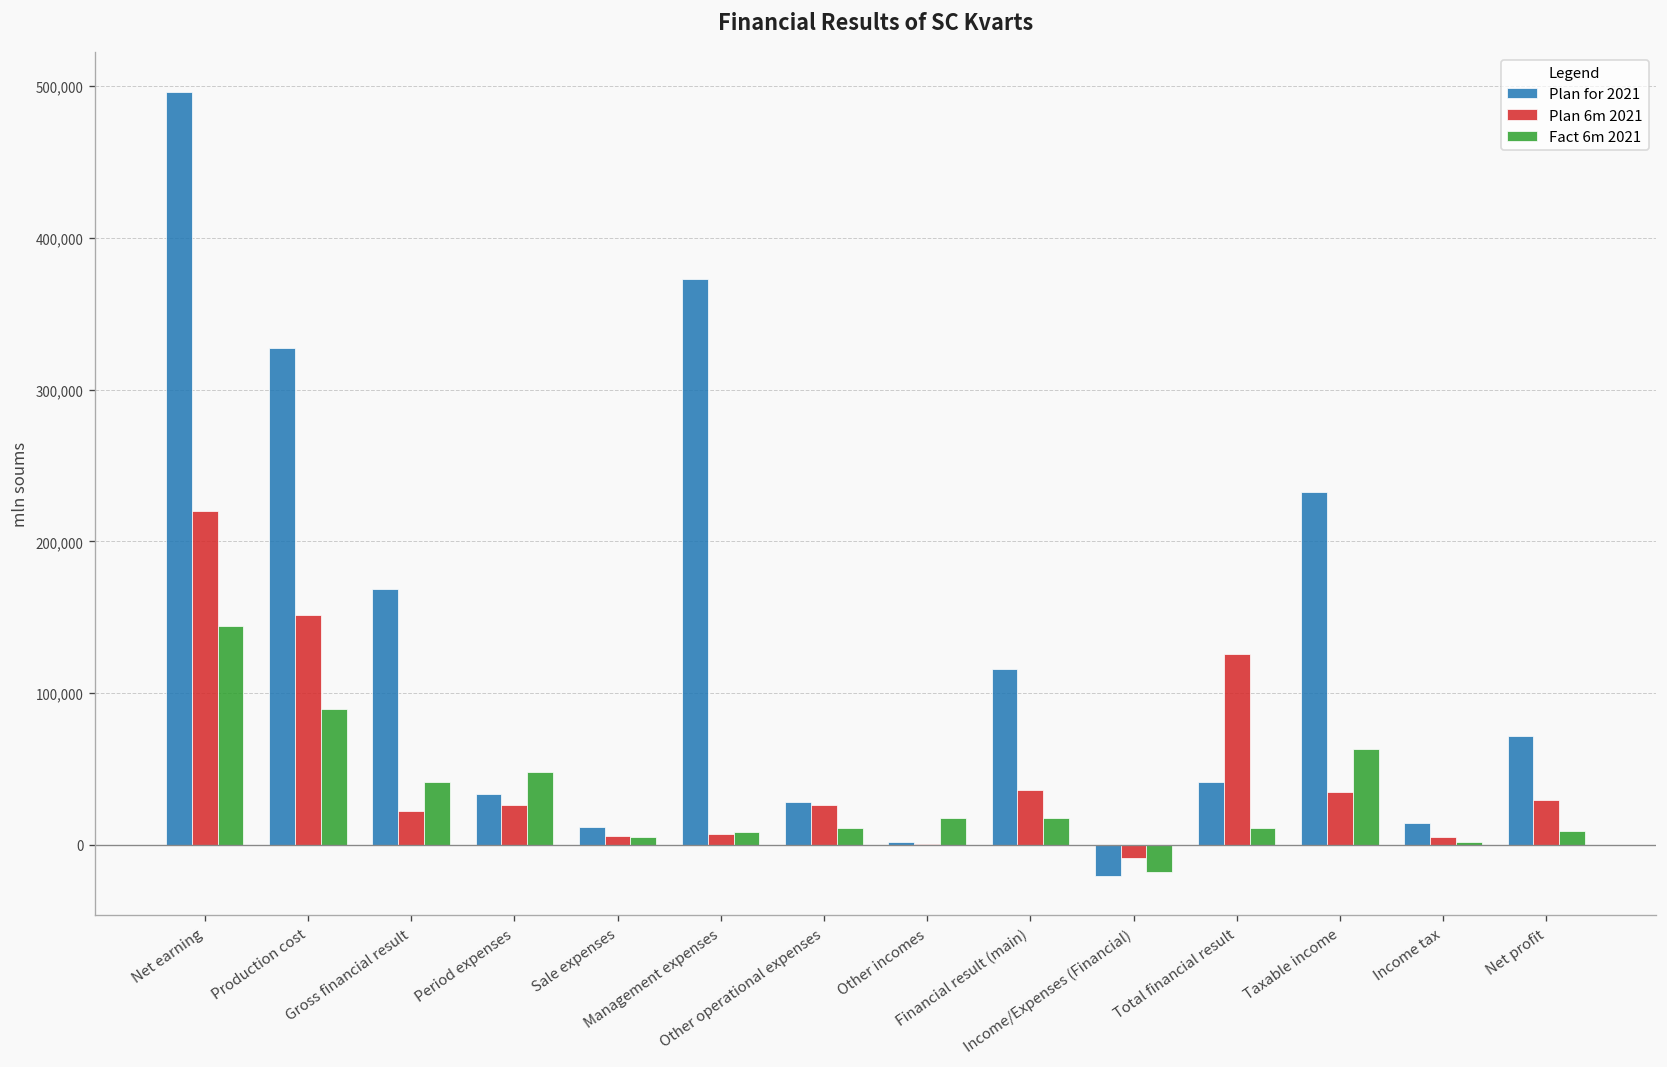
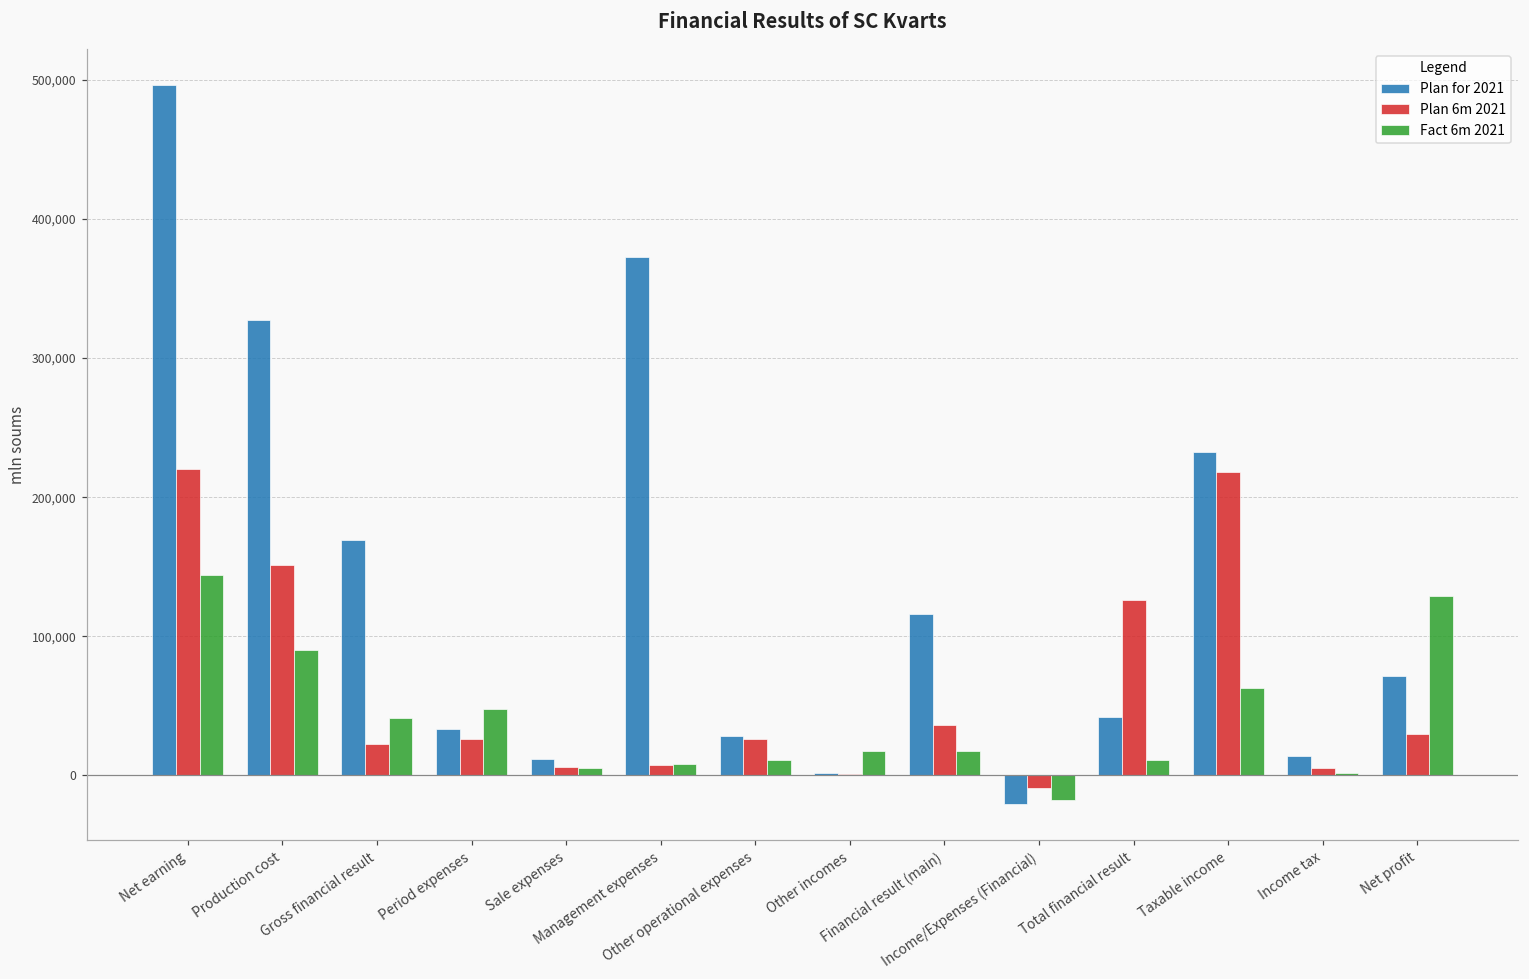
Plan 6m 2021, Taxable income: 35,000 -> 218,000
Fact 6m 2021, Net profit: 9,000 -> 129,000
